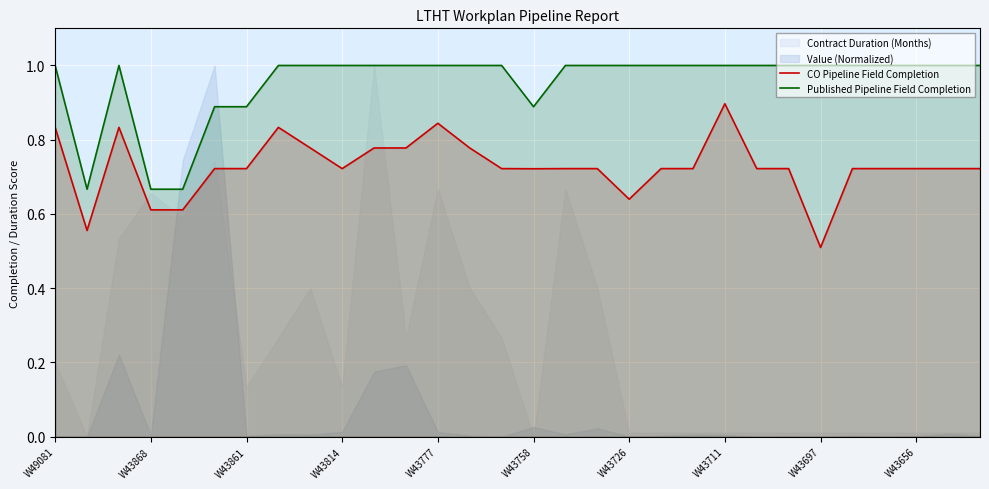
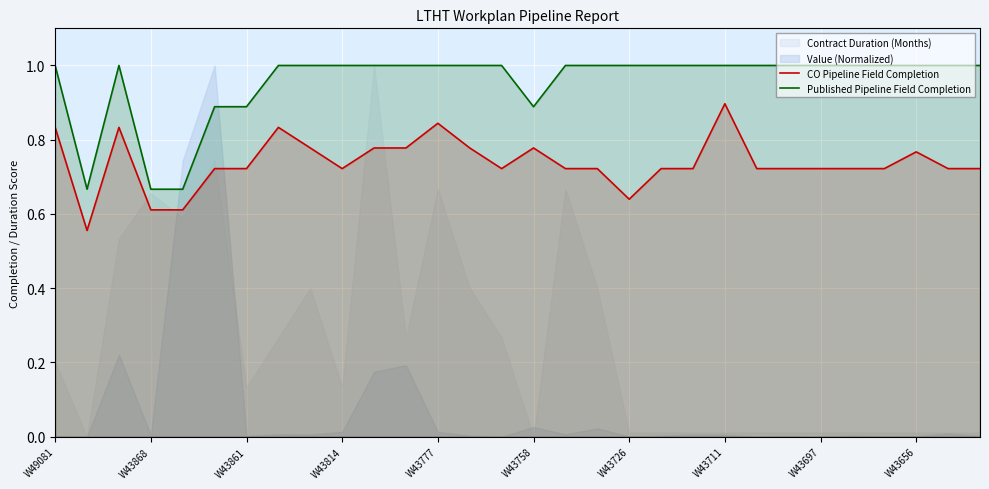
CO Pipeline Field Completion, W43758: 0.72 -> 0.78
CO Pipeline Field Completion, W43697: 0.51 -> 0.72
CO Pipeline Field Completion, W43656: 0.72 -> 0.77
